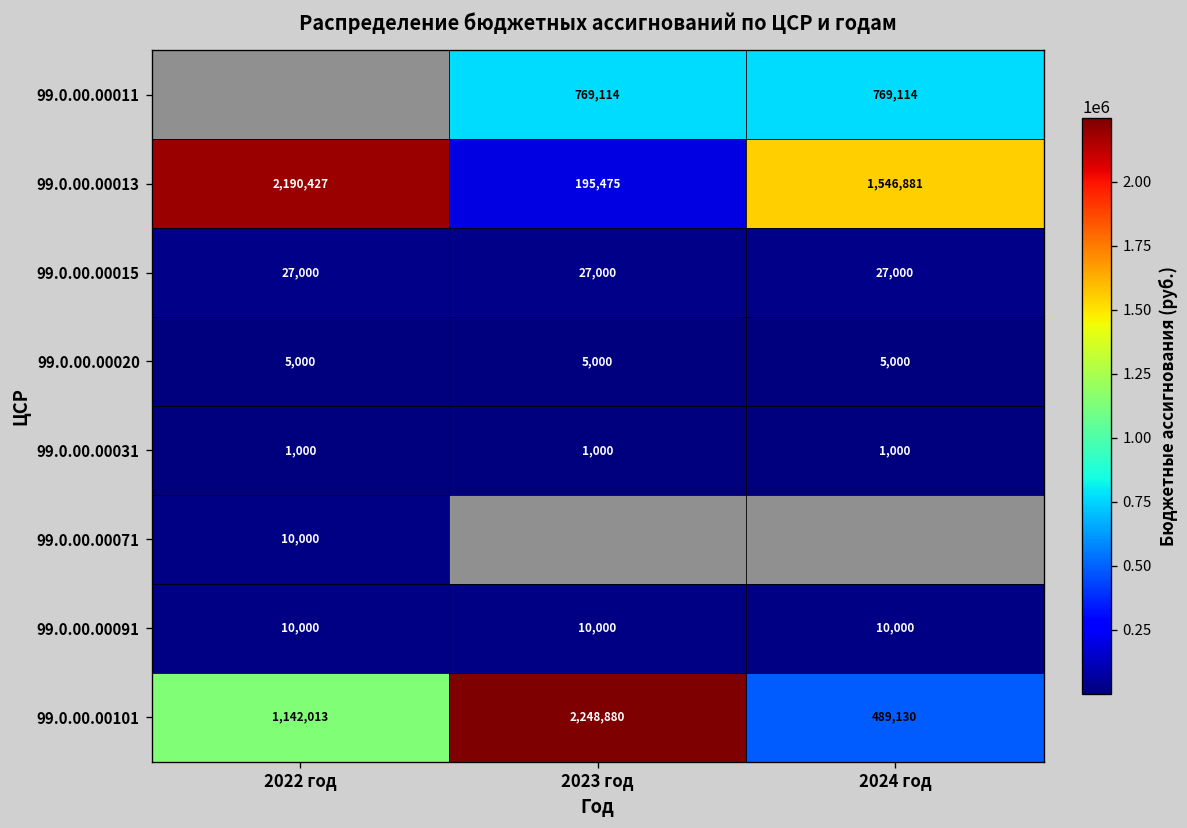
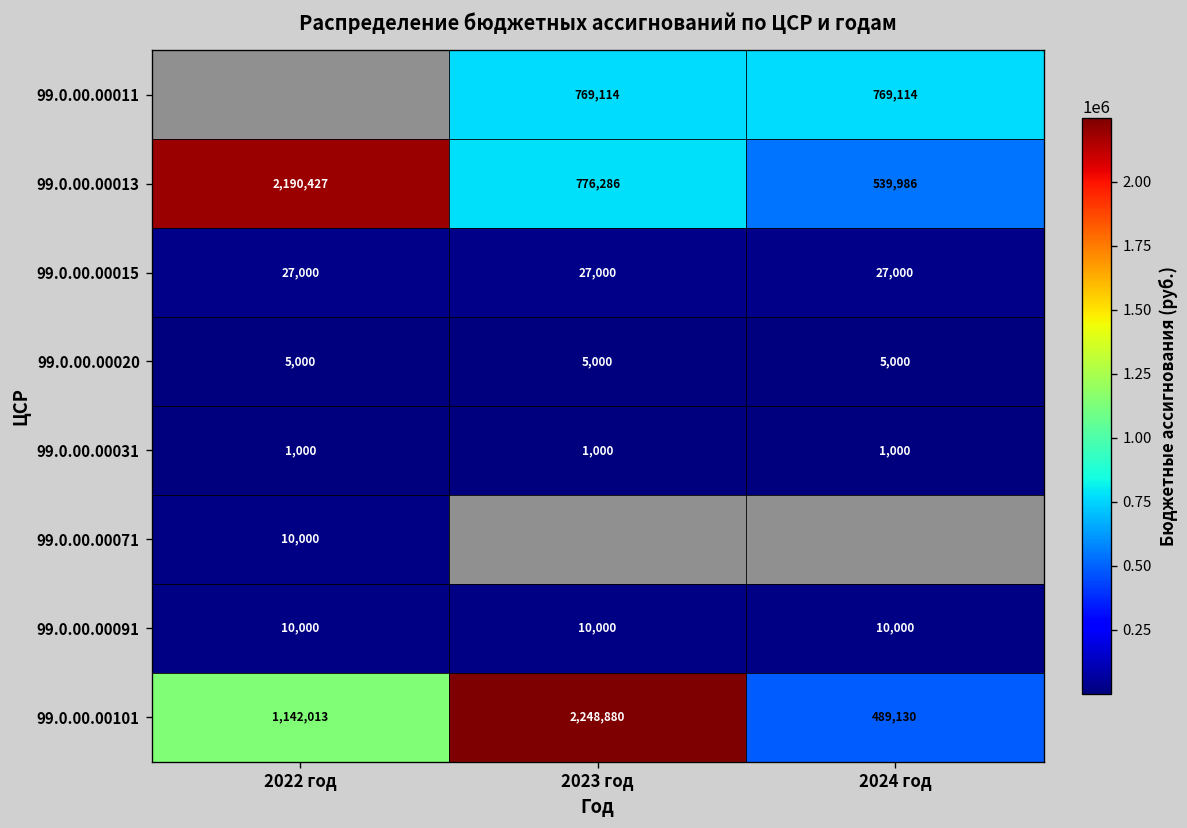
99.0.00.00013, 2023 год: 195,475 -> 776,286
99.0.00.00013, 2024 год: 1,546,881 -> 539,986
